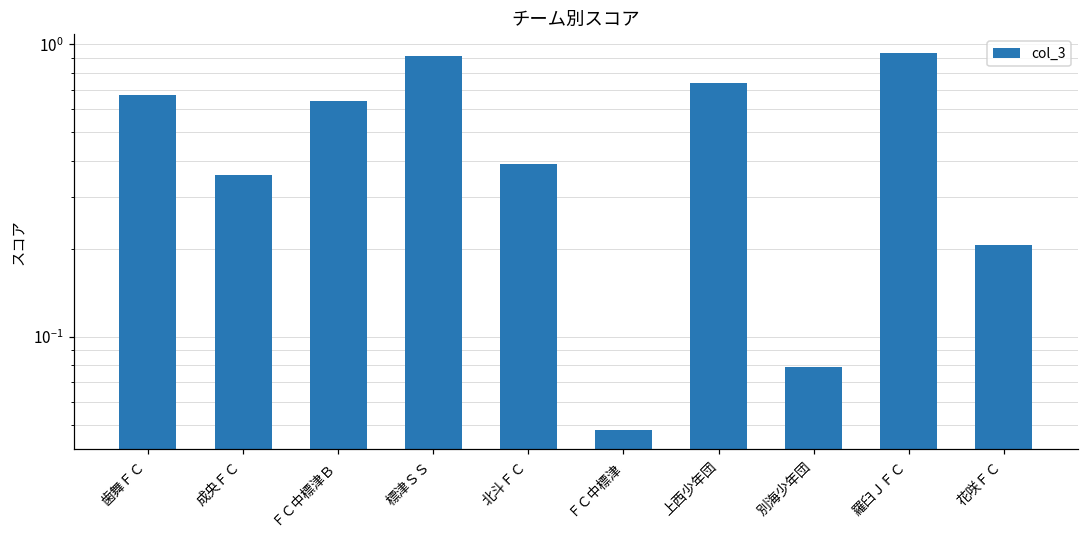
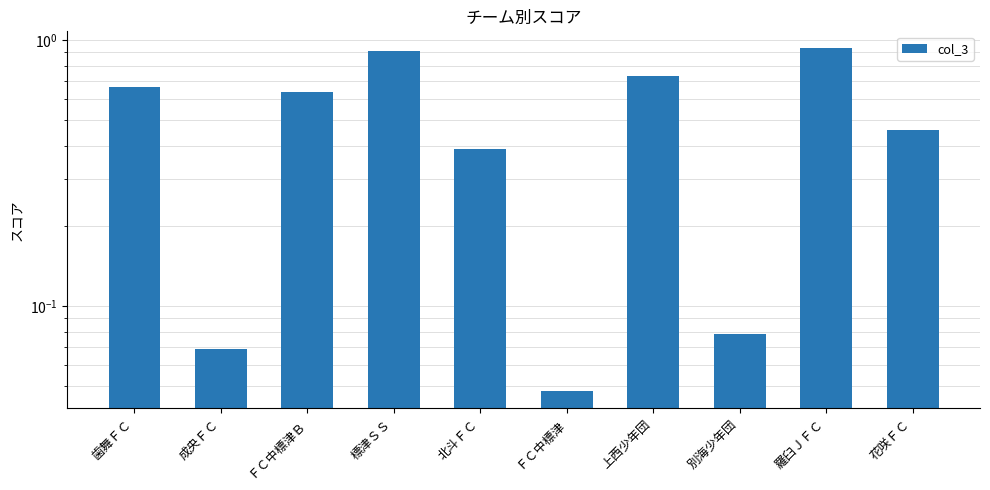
成央ＦＣ: 0.36 -> 0.069
花咲ＦＣ: 0.21 -> 0.46
